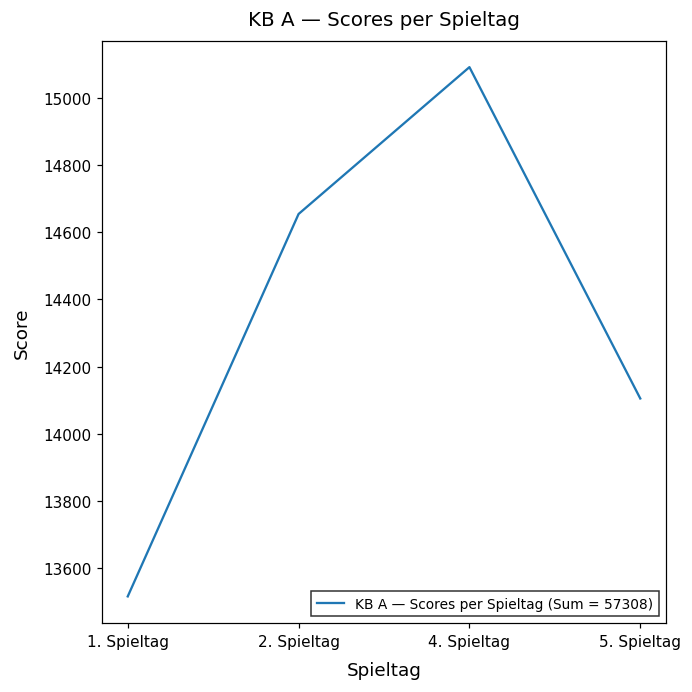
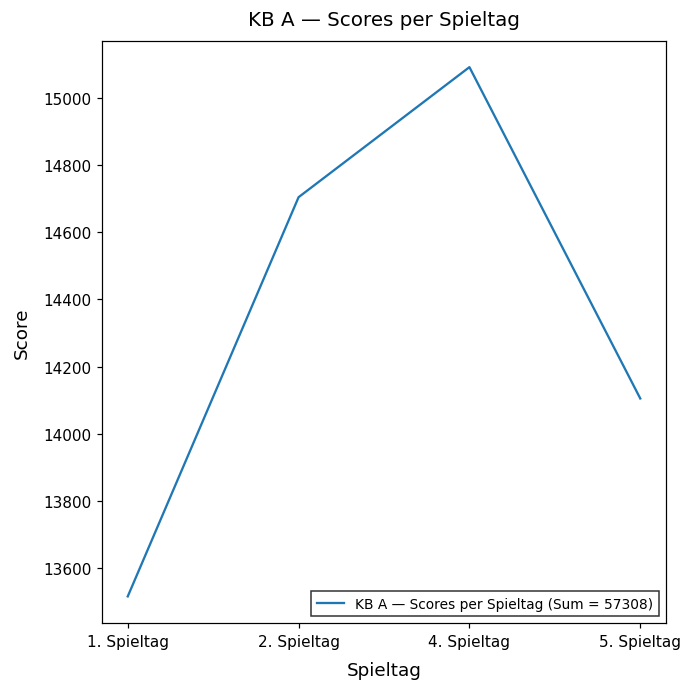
2. Spieltag: 14650 -> 14700
